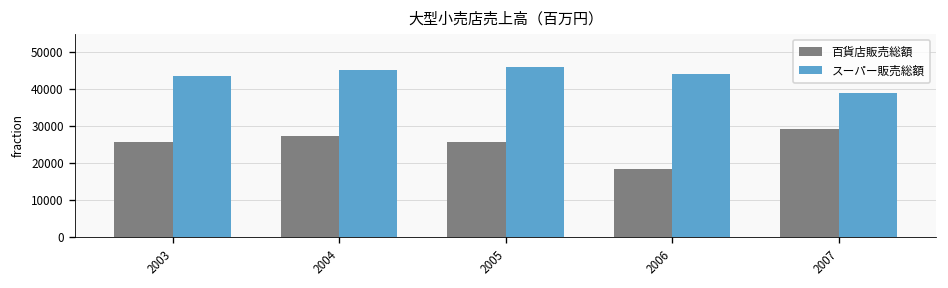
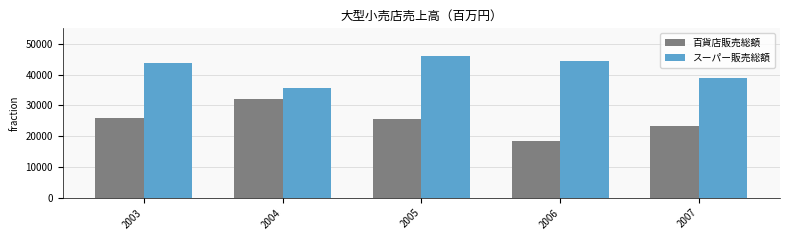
百貨店販売総額, 2004: 27000 -> 32000
スーパー販売総額, 2004: 45000 -> 36000
百貨店販売総額, 2007: 29000 -> 23000
